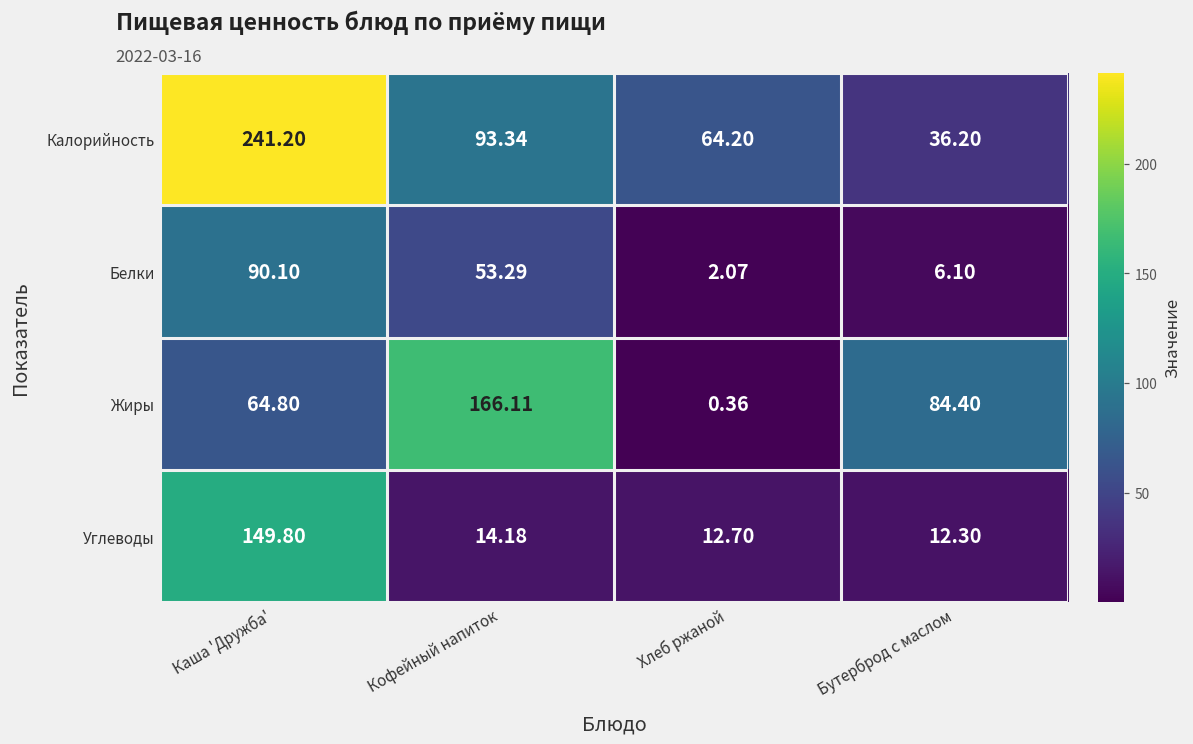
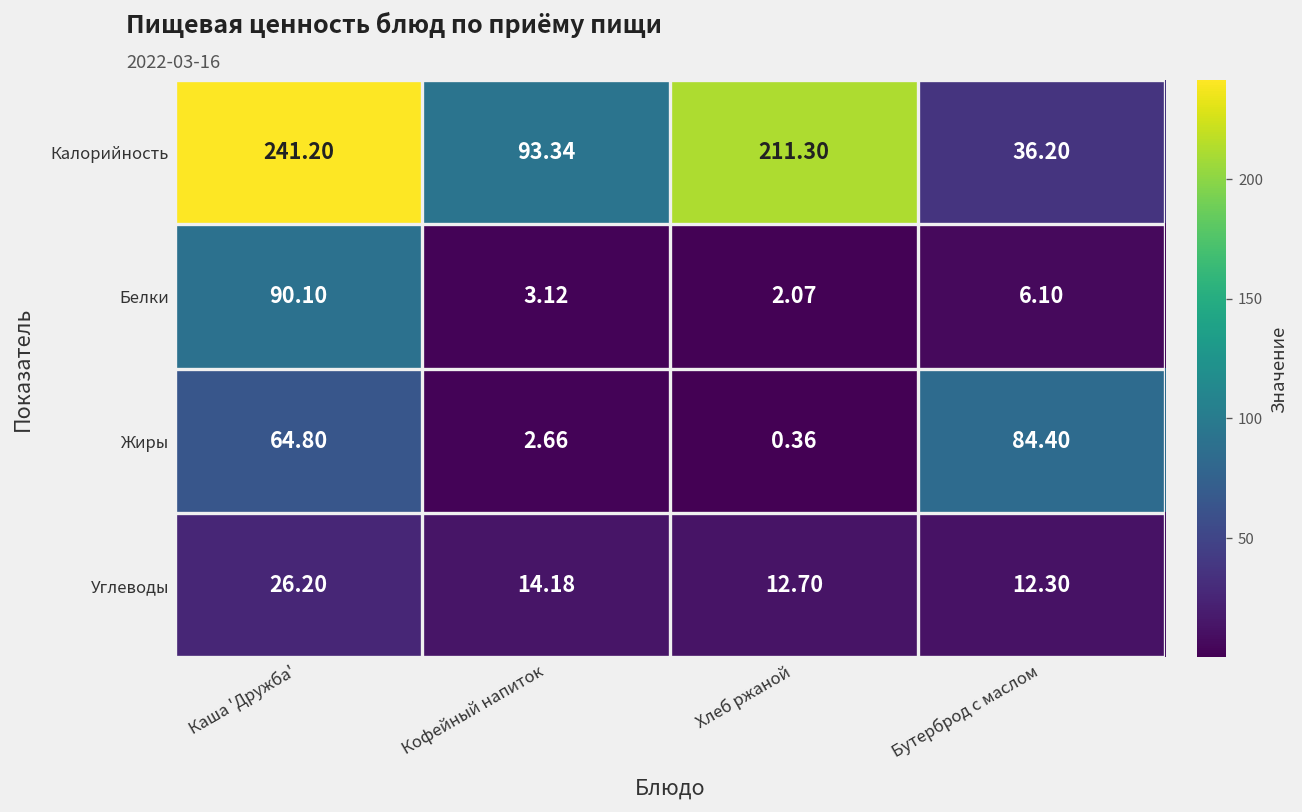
Калорийность, Хлеб ржаной: 64.20 -> 211.30
Белки, Кофейный напиток: 53.29 -> 3.12
Жиры, Кофейный напиток: 166.11 -> 2.66
Углеводы, Каша 'Дружба': 149.80 -> 26.20
